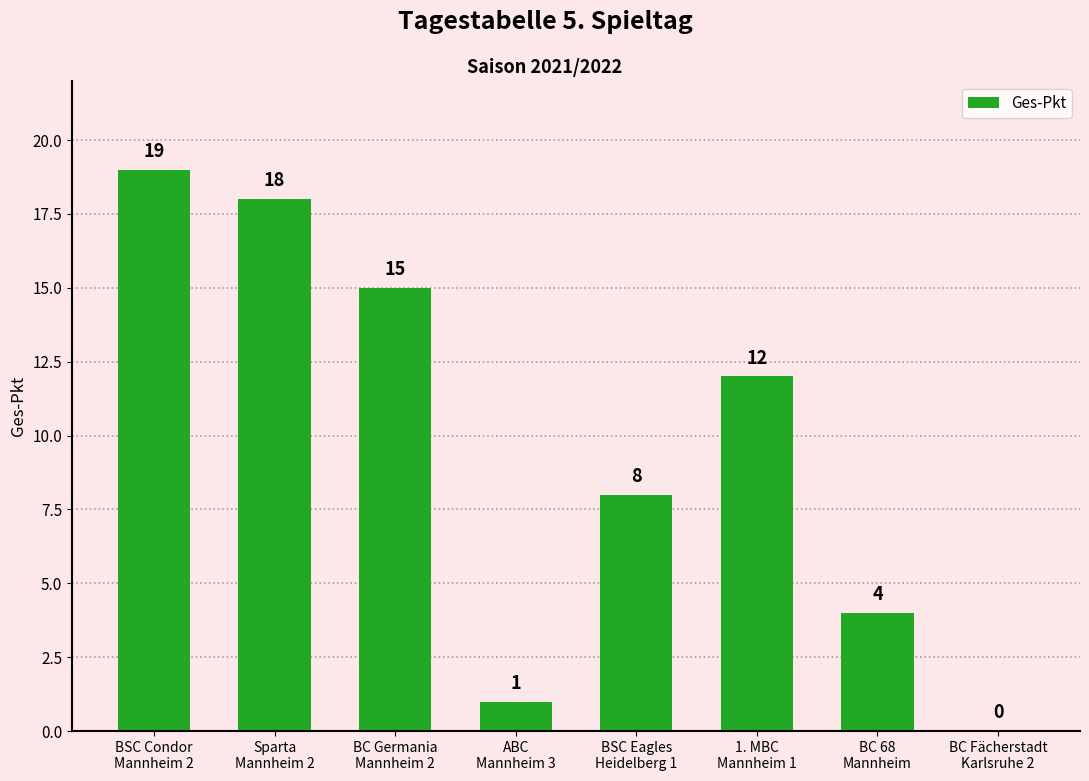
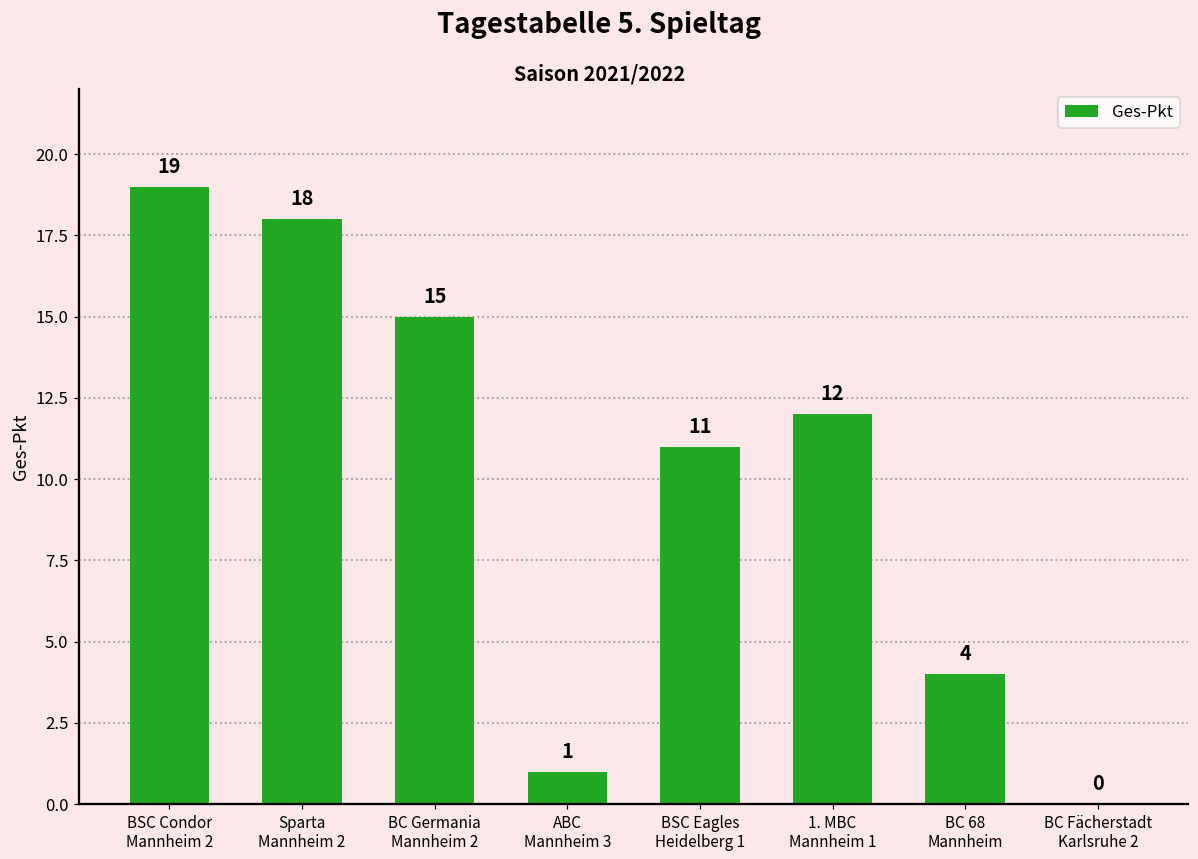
BSC Eagles Heidelberg 1: 8 -> 11
